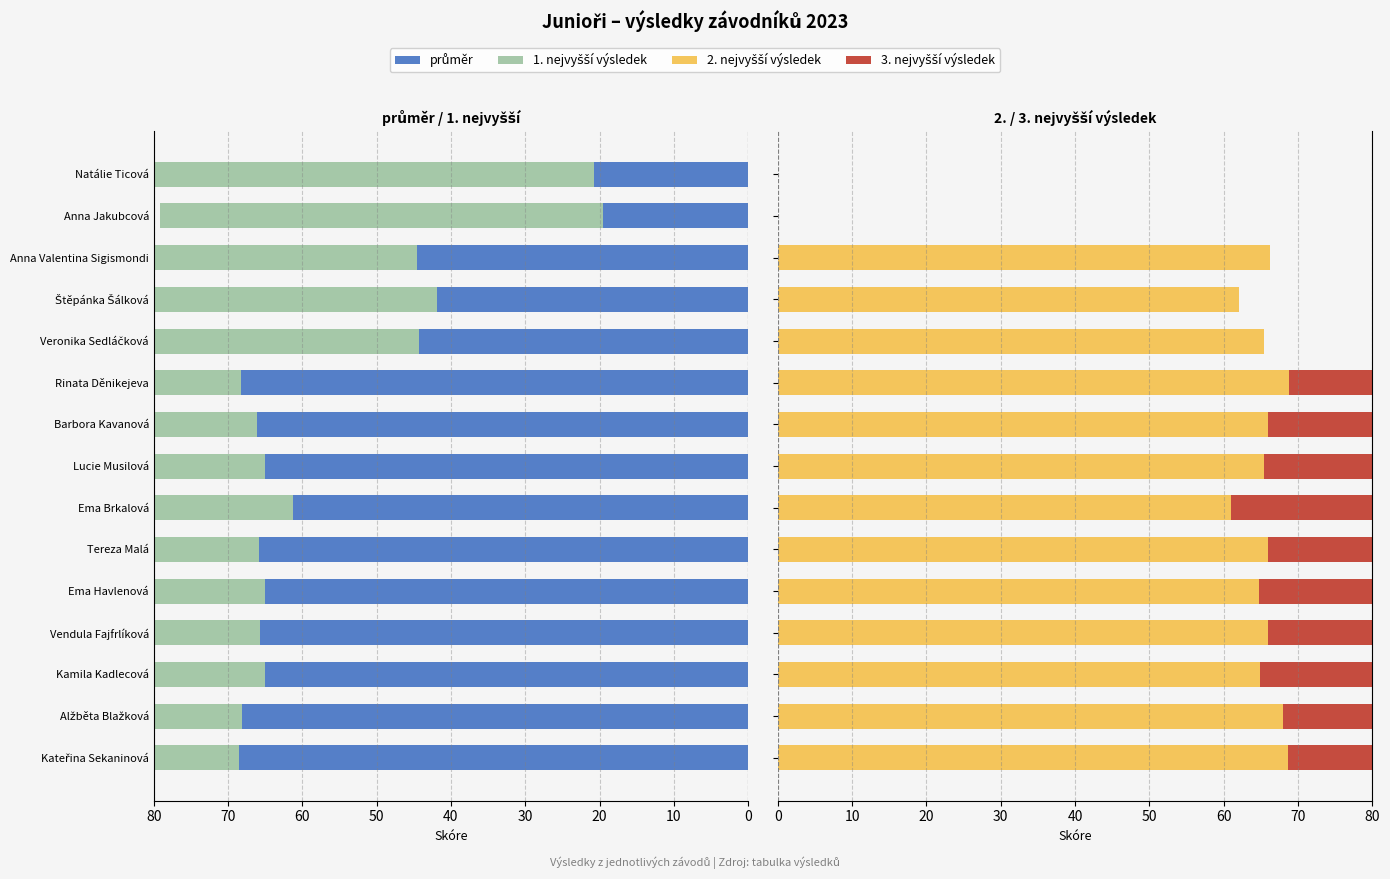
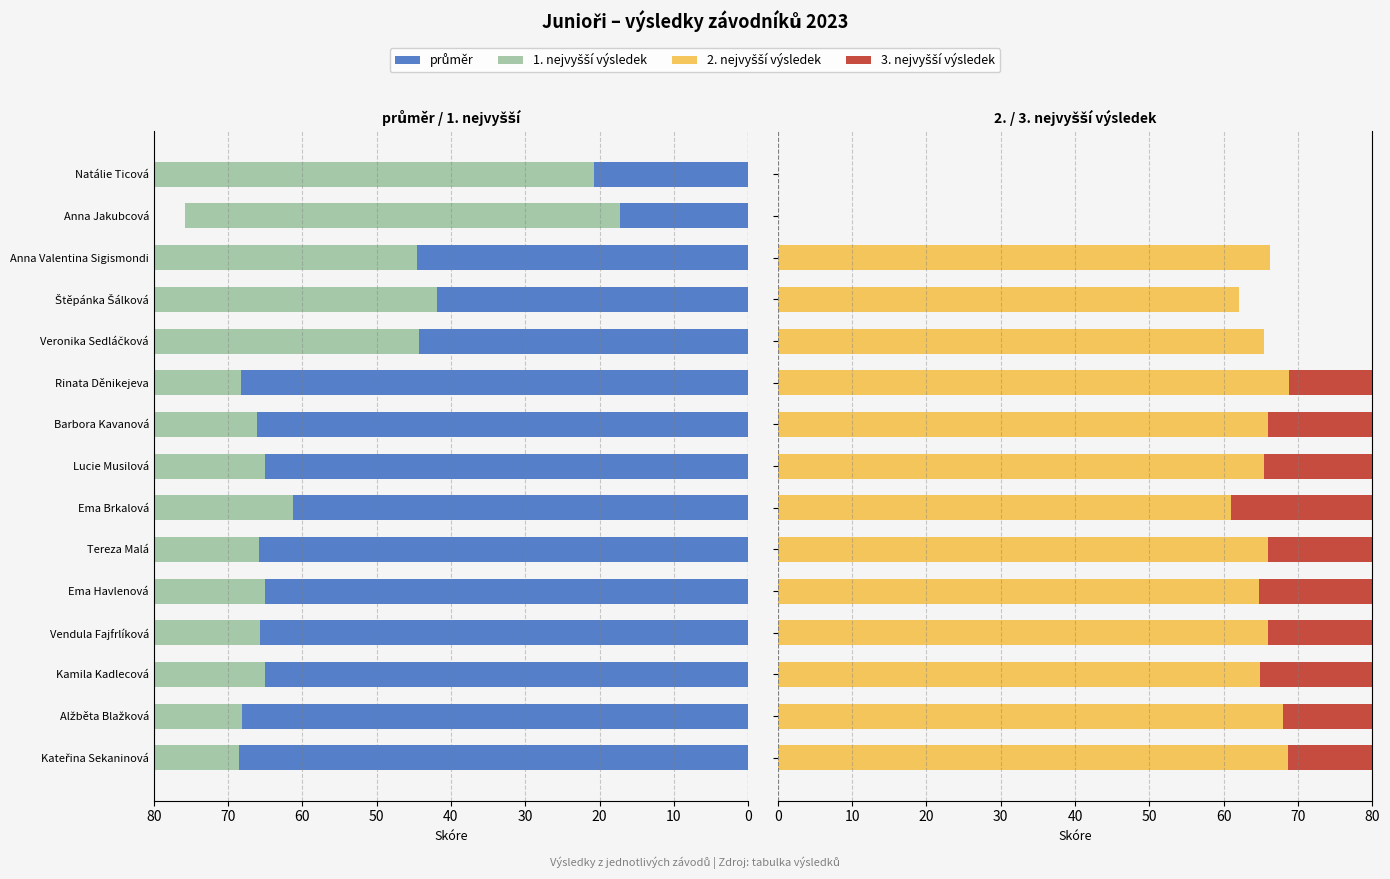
průměr / 1. nejvyšší, průměr, Anna Jakubcová: 20 -> 17
průměr / 1. nejvyšší, 1. nejvyšší výsledek, Anna Jakubcová: 60 -> 59
